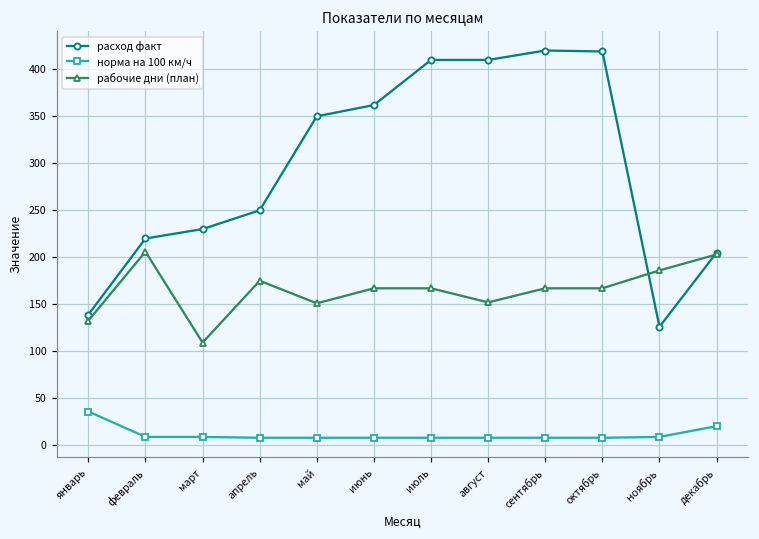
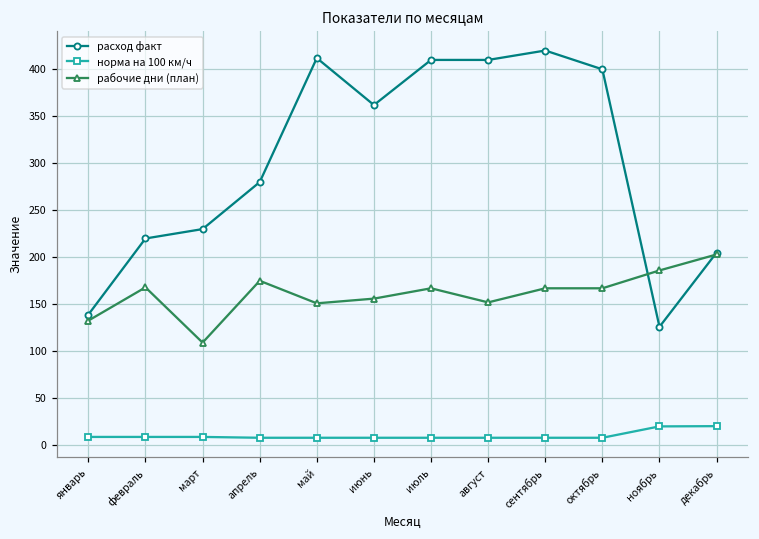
норма на 100 км/ч, январь: 40 -> 10
рабочие дни (план), февраль: 210 -> 170
расход факт, апрель: 250 -> 280
расход факт, май: 350 -> 410
рабочие дни (план), июнь: 170 -> 160
расход факт, октябрь: 420 -> 400
норма на 100 км/ч, ноябрь: 10 -> 20
